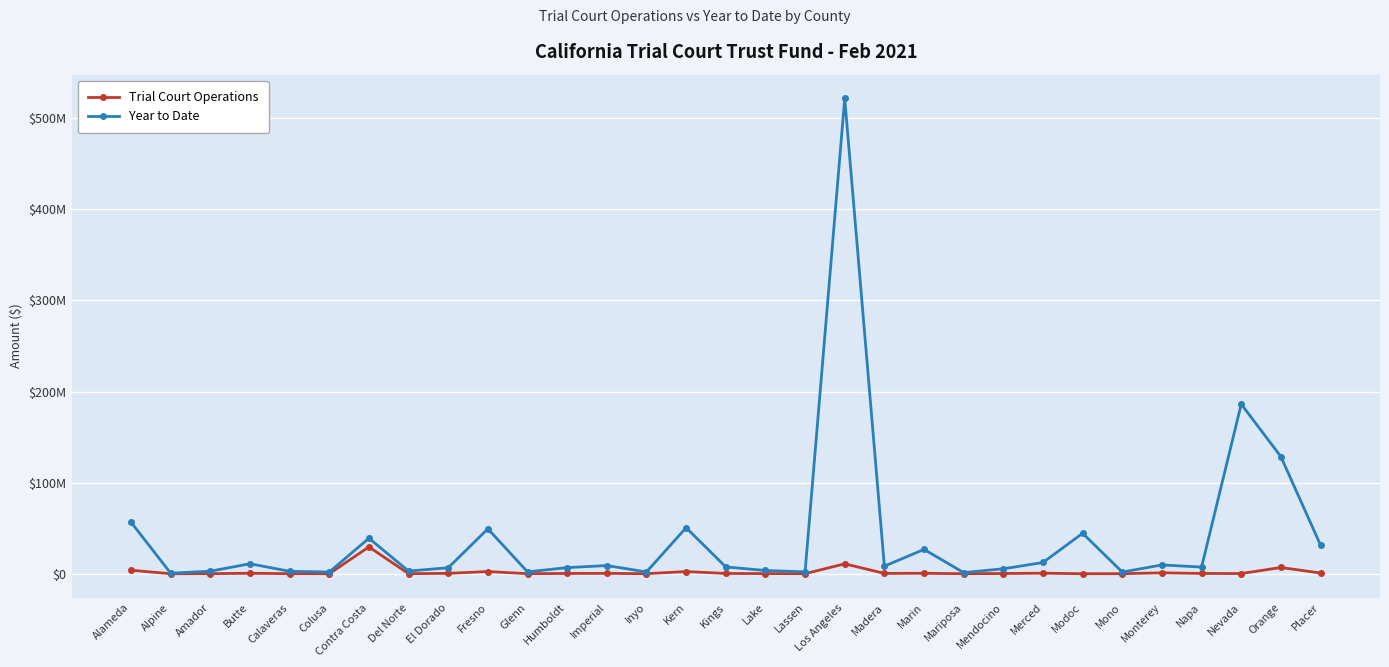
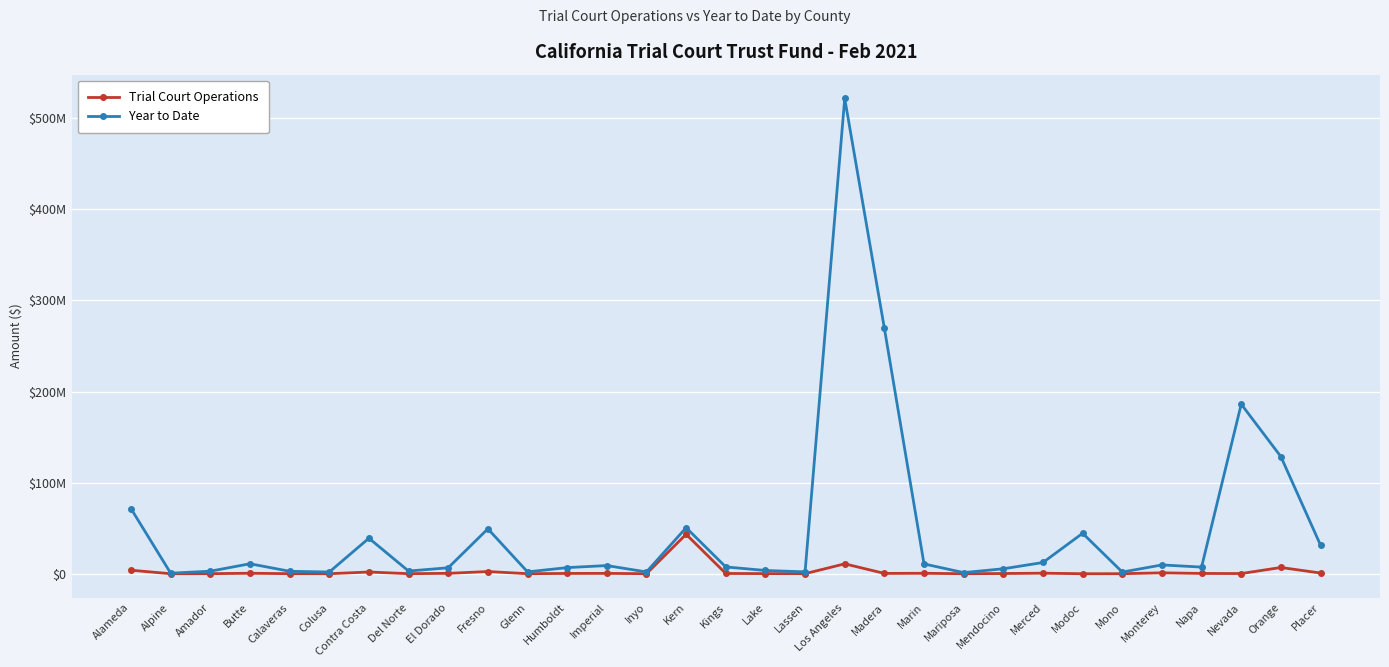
Year to Date, Alameda: $60000000 -> $70000000
Trial Court Operations, Contra Costa: $30000000 -> $0
Trial Court Operations, Kern: $0 -> $40000000
Year to Date, Madera: $10000000 -> $270000000
Year to Date, Marin: $30000000 -> $10000000
